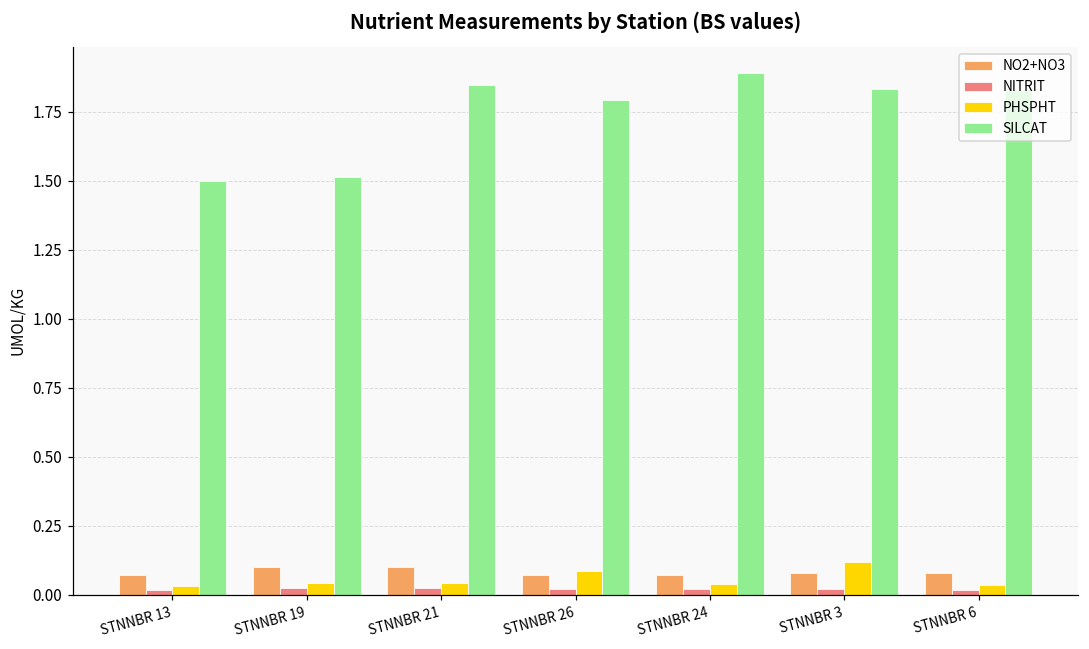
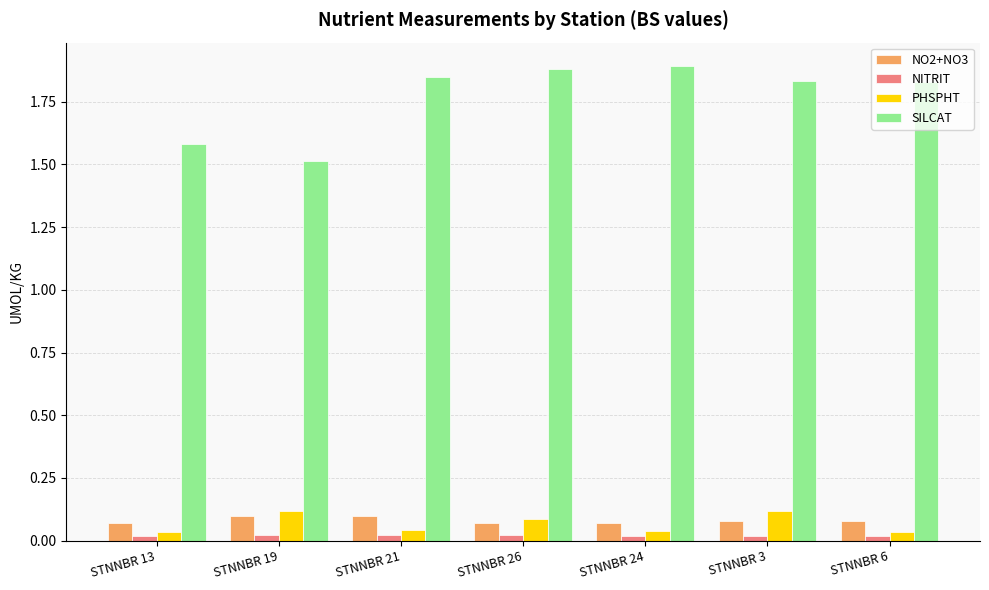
SILCAT, STNNBR 13: 1.50 -> 1.58
PHSPHT, STNNBR 19: 0.04 -> 0.12
SILCAT, STNNBR 26: 1.79 -> 1.88
